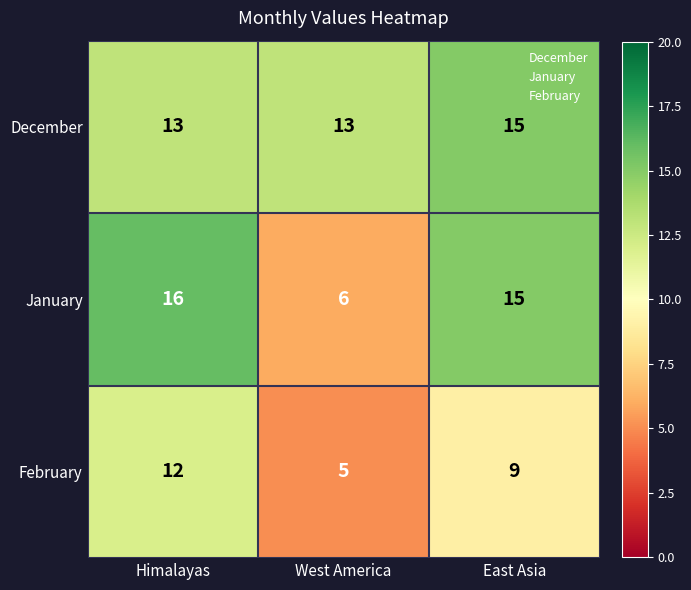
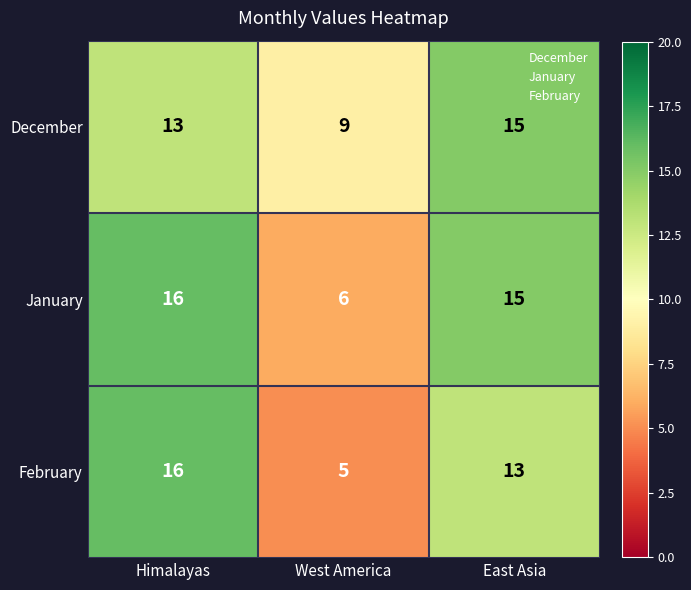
December, West America: 13 -> 9
February, Himalayas: 12 -> 16
February, East Asia: 9 -> 13
